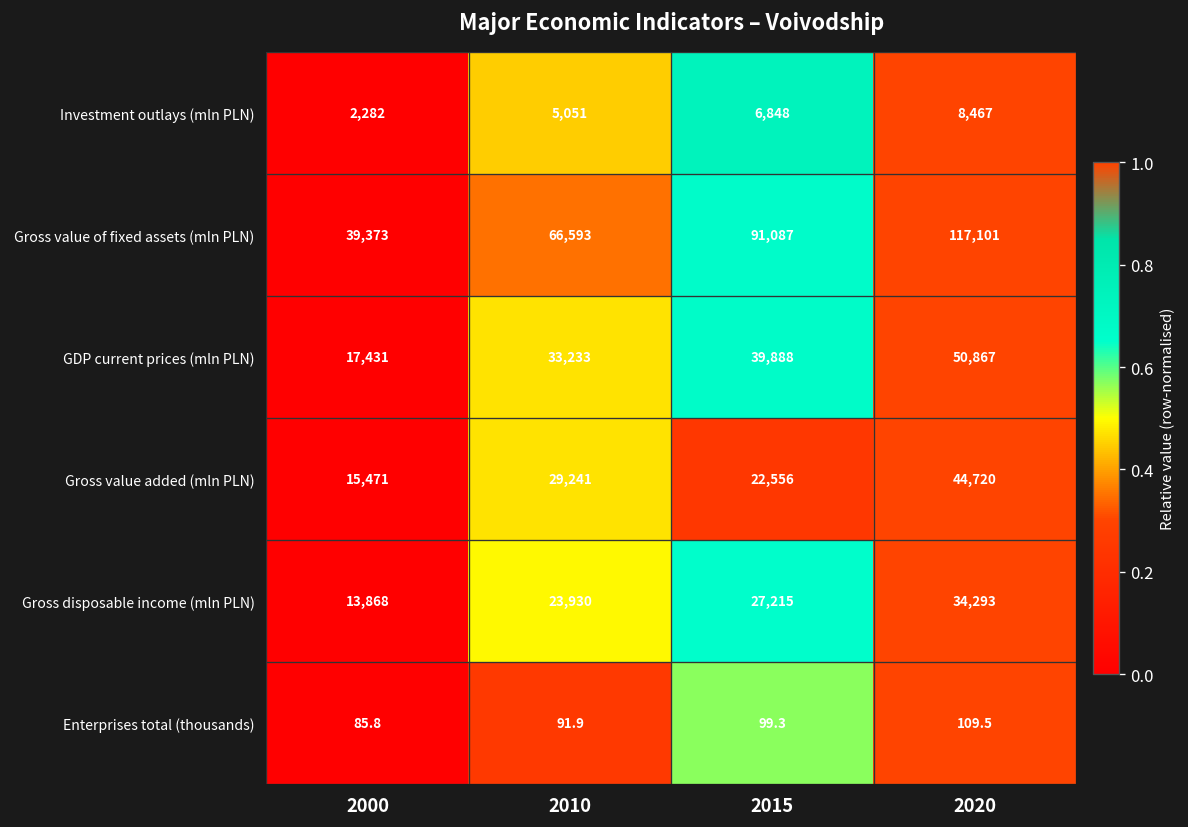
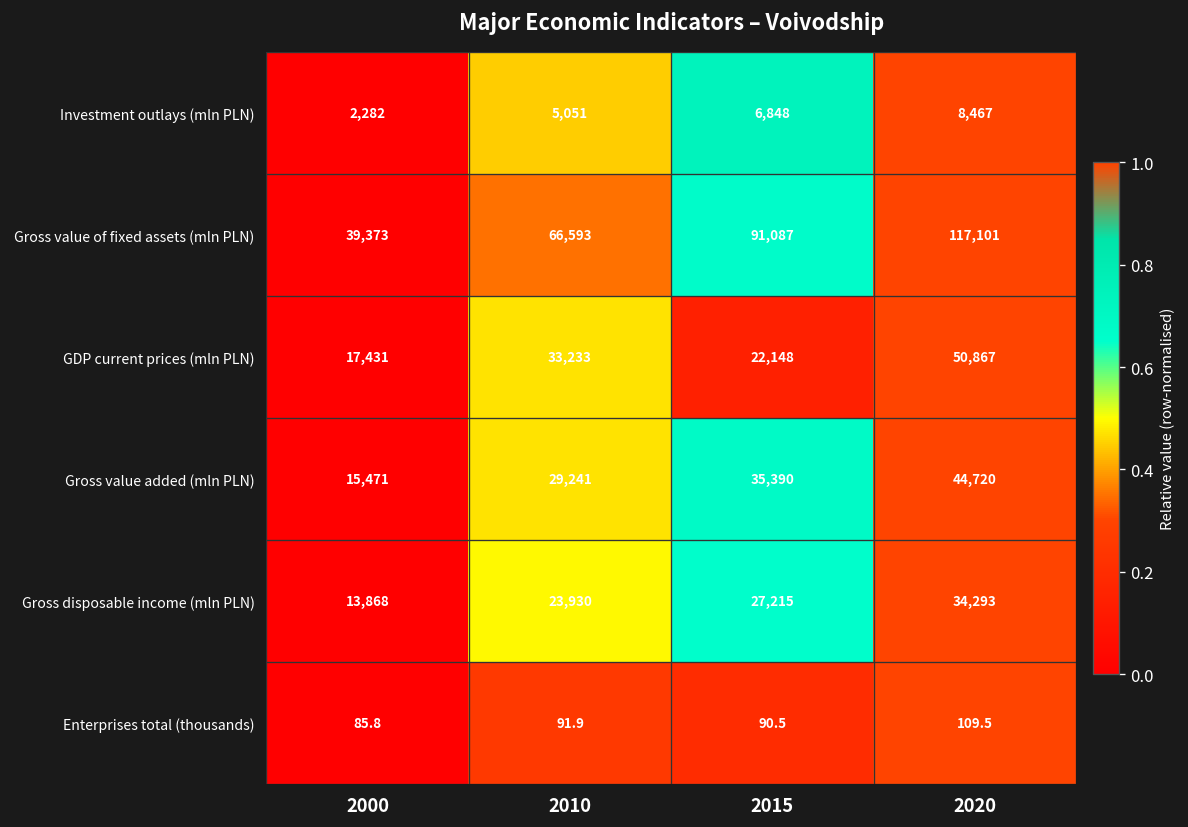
GDP current prices (mln PLN), 2015: 39,888 -> 22,148
Gross value added (mln PLN), 2015: 22,556 -> 35,390
Enterprises total (thousands), 2015: 99.3 -> 90.5
